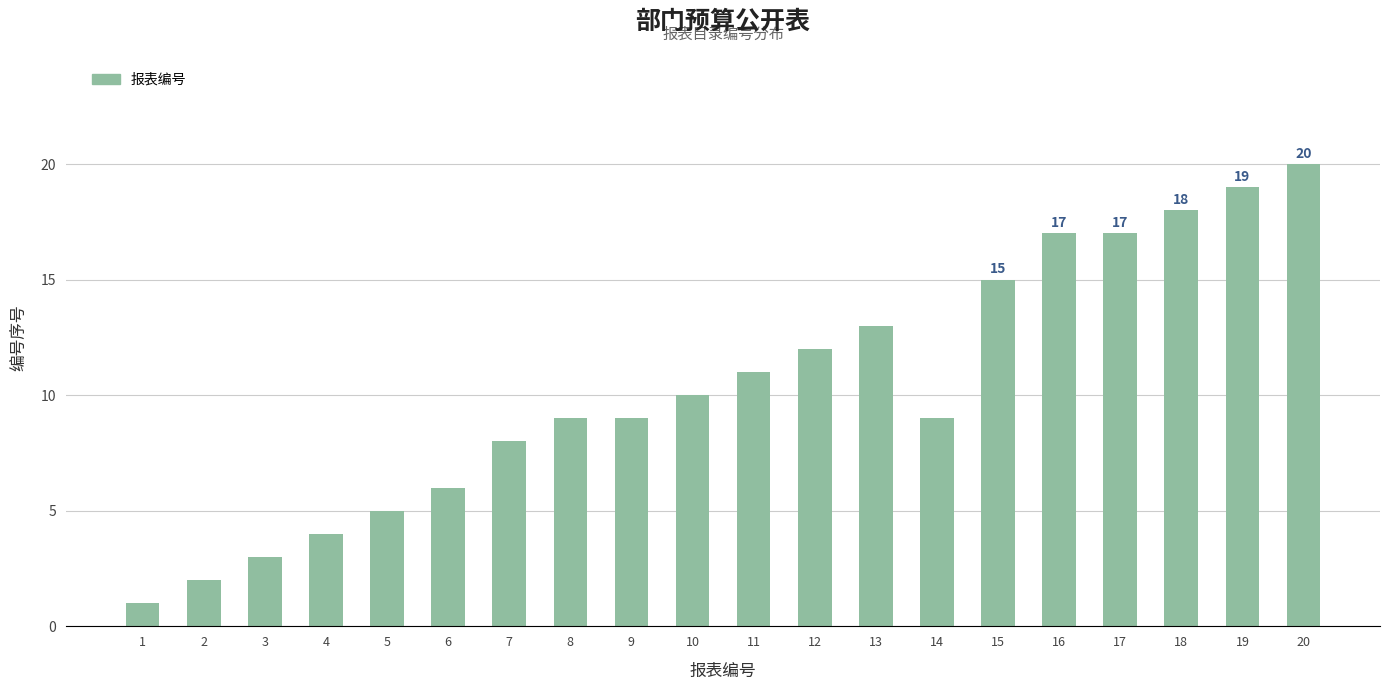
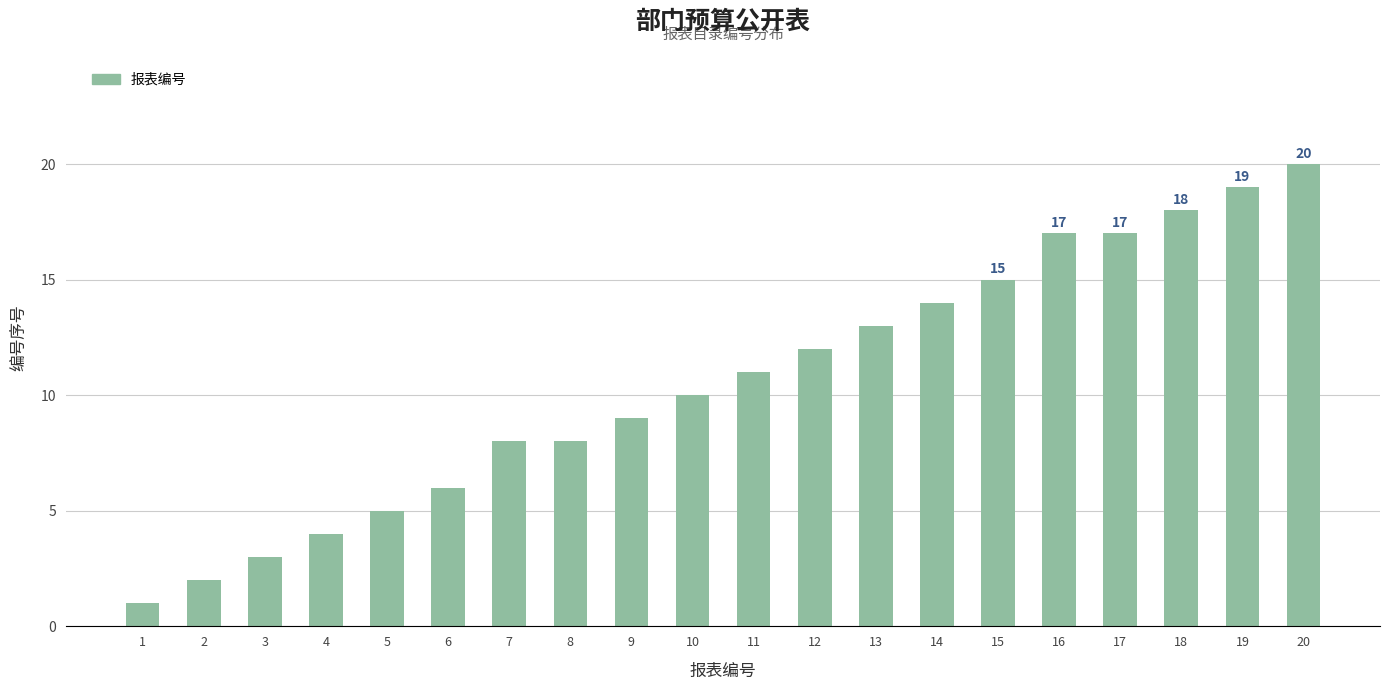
8: 9 -> 8
14: 9 -> 14
